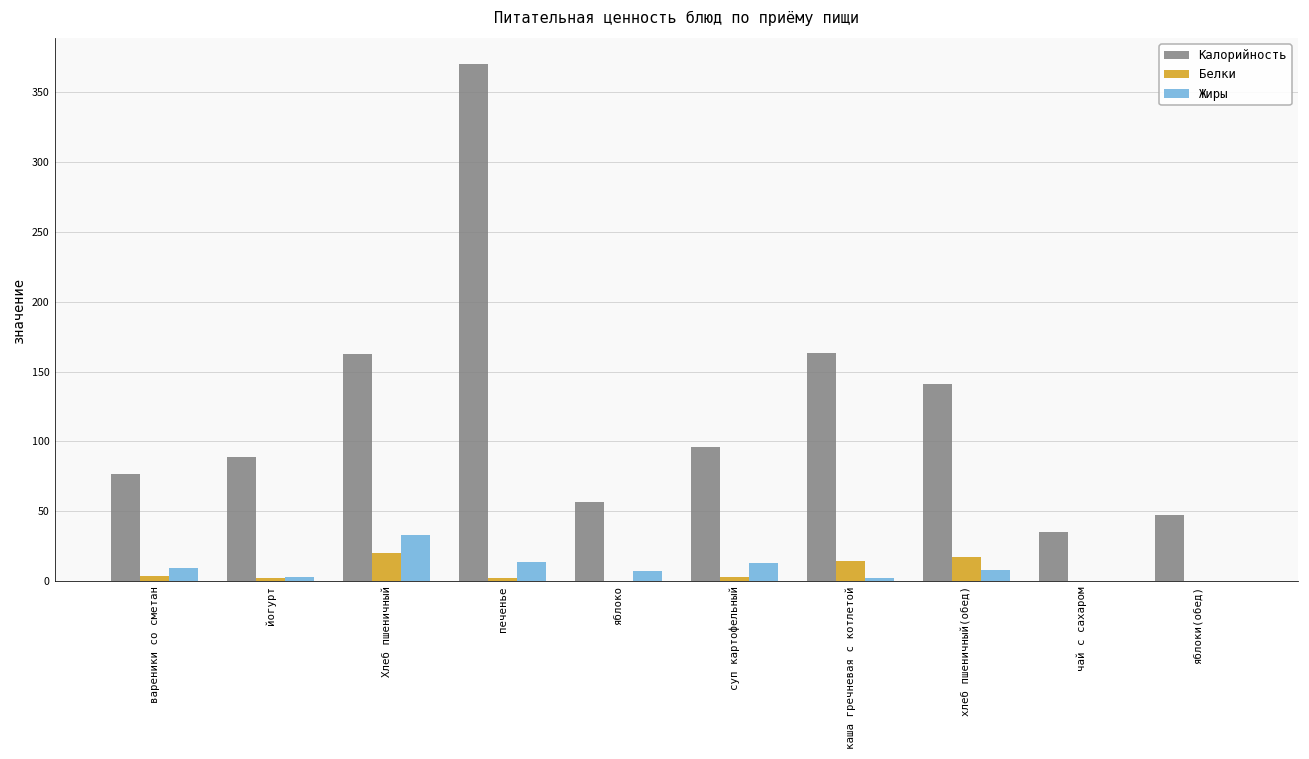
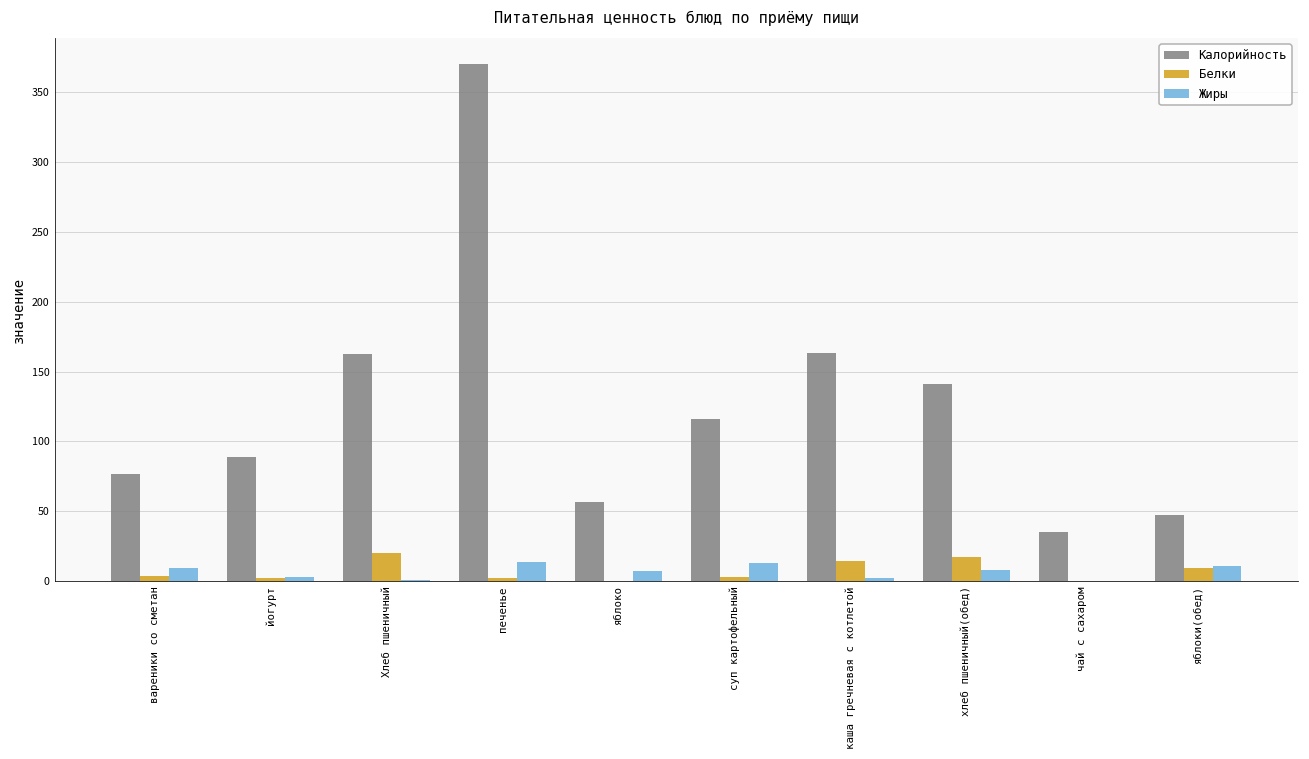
Жиры, Хлеб пшеничный: 33 -> 1
Калорийность, суп картофельный: 96 -> 116
Белки, яблоки(обед): 0 -> 9
Жиры, яблоки(обед): 0 -> 11
